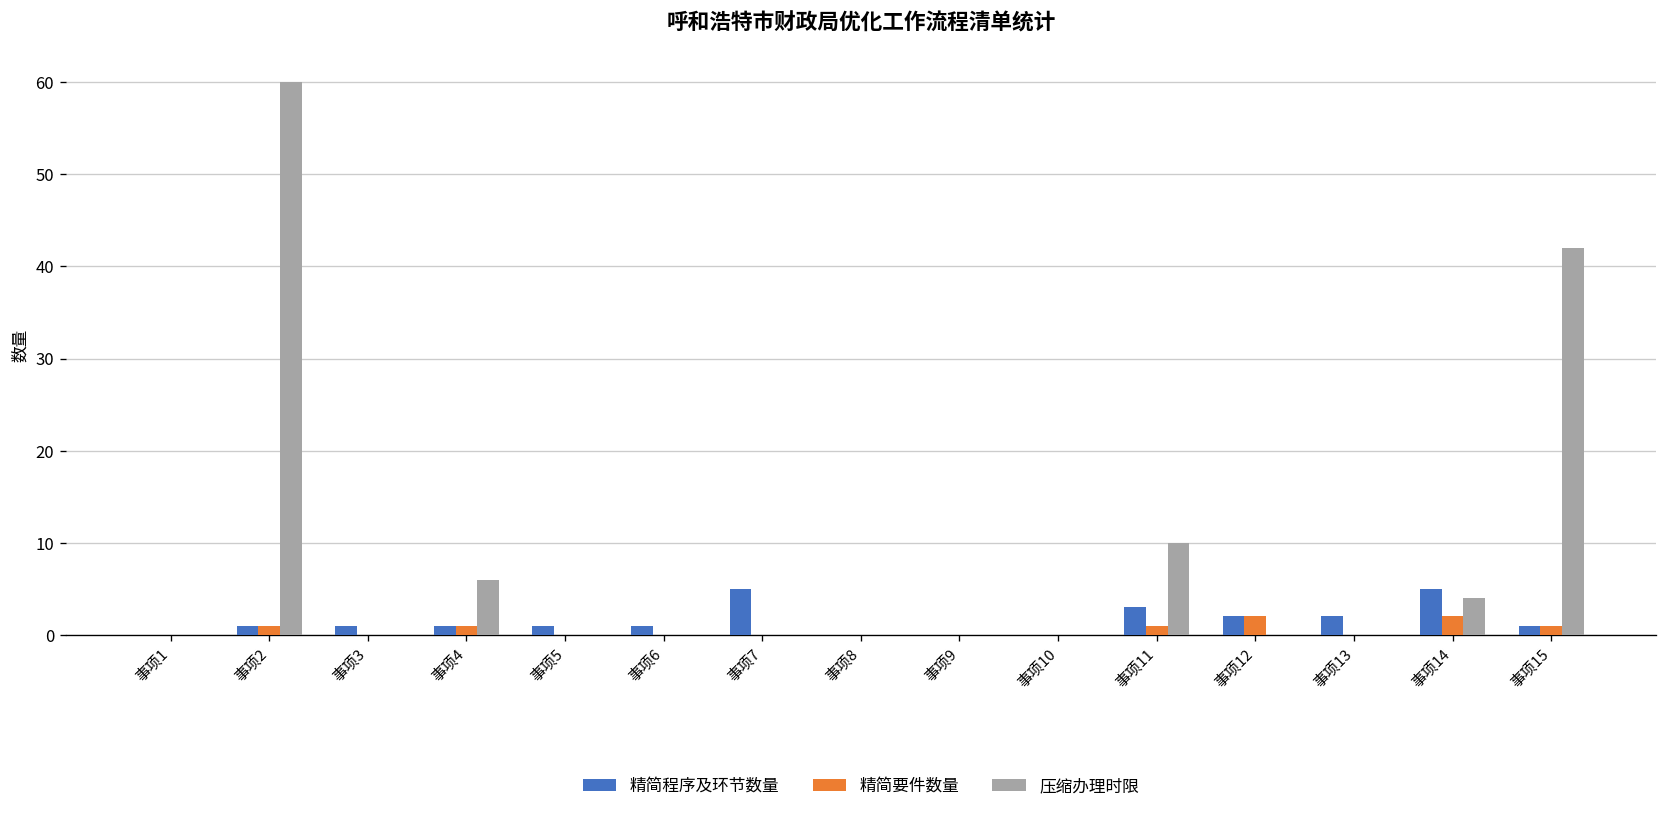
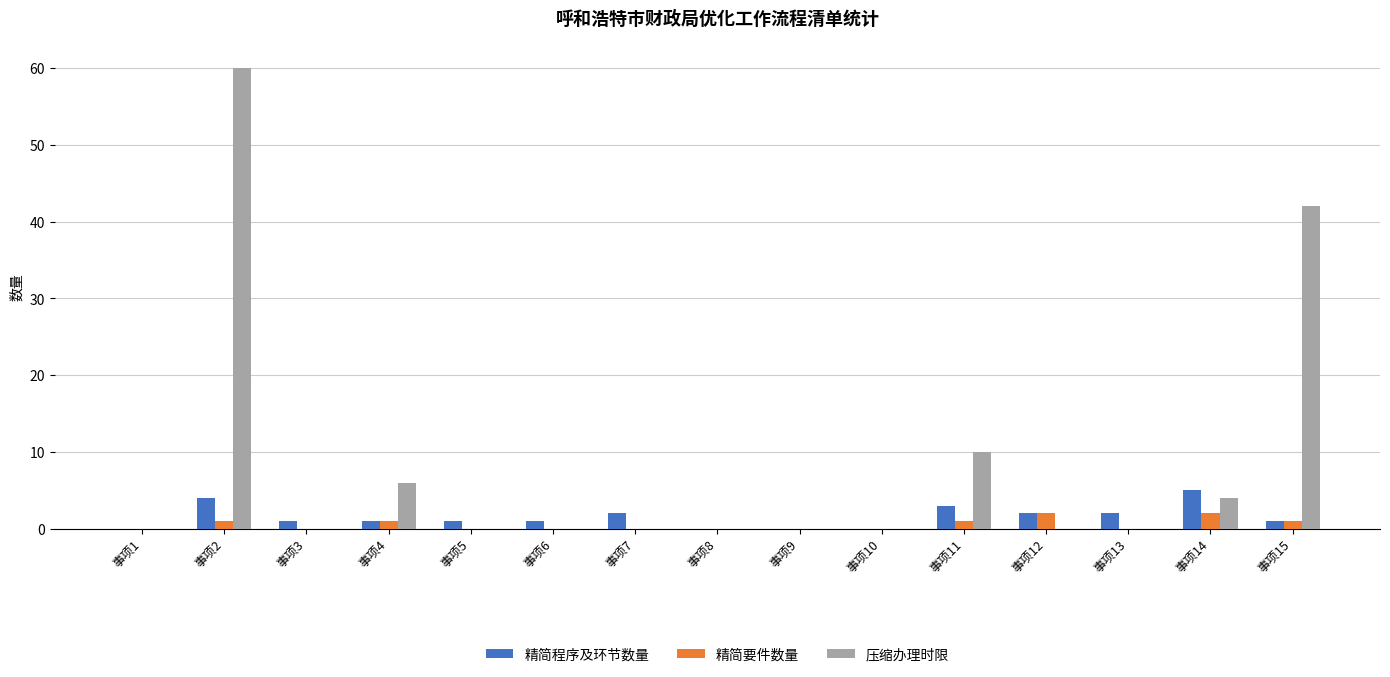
精简程序及环节数量, 事项2: 1 -> 4
精简程序及环节数量, 事项7: 5 -> 2
